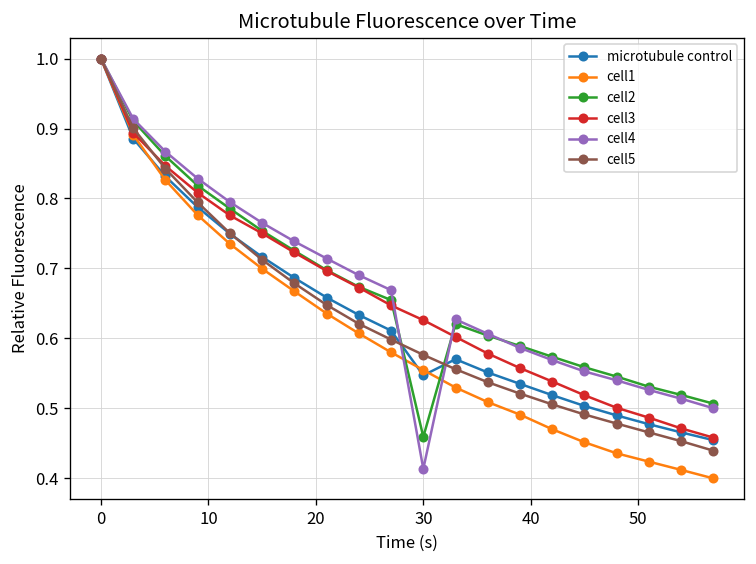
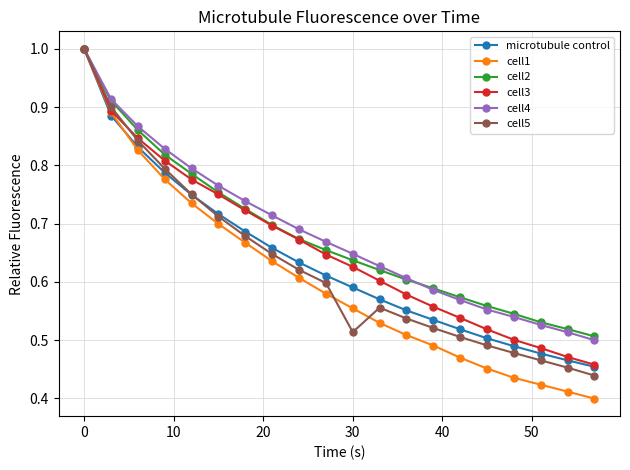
microtubule control, 30: 0.55 -> 0.59
cell2, 30: 0.46 -> 0.64
cell4, 30: 0.41 -> 0.65
cell5, 30: 0.58 -> 0.51
